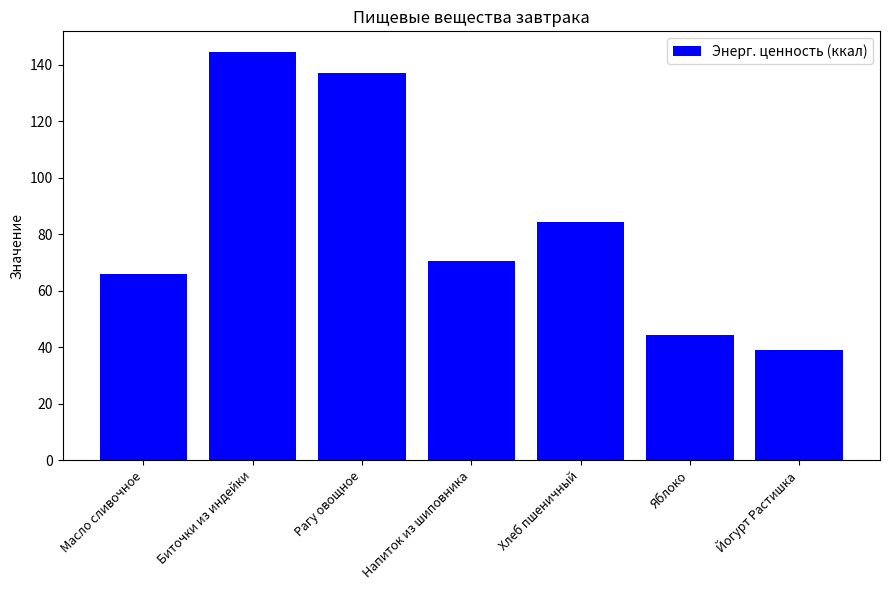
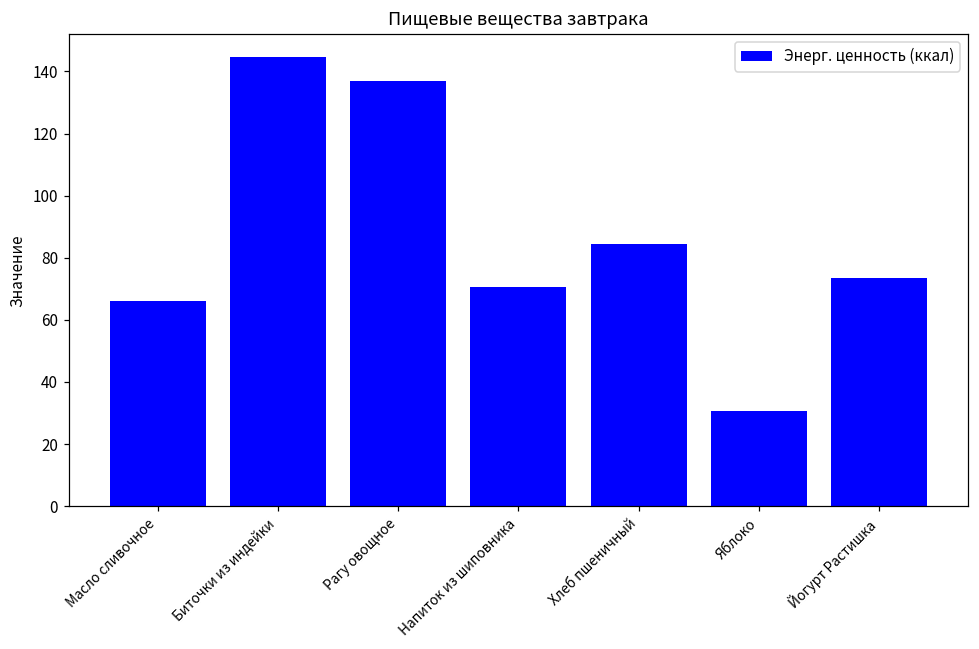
Яблоко: 44 -> 31
Йогурт Растишка: 39 -> 73
